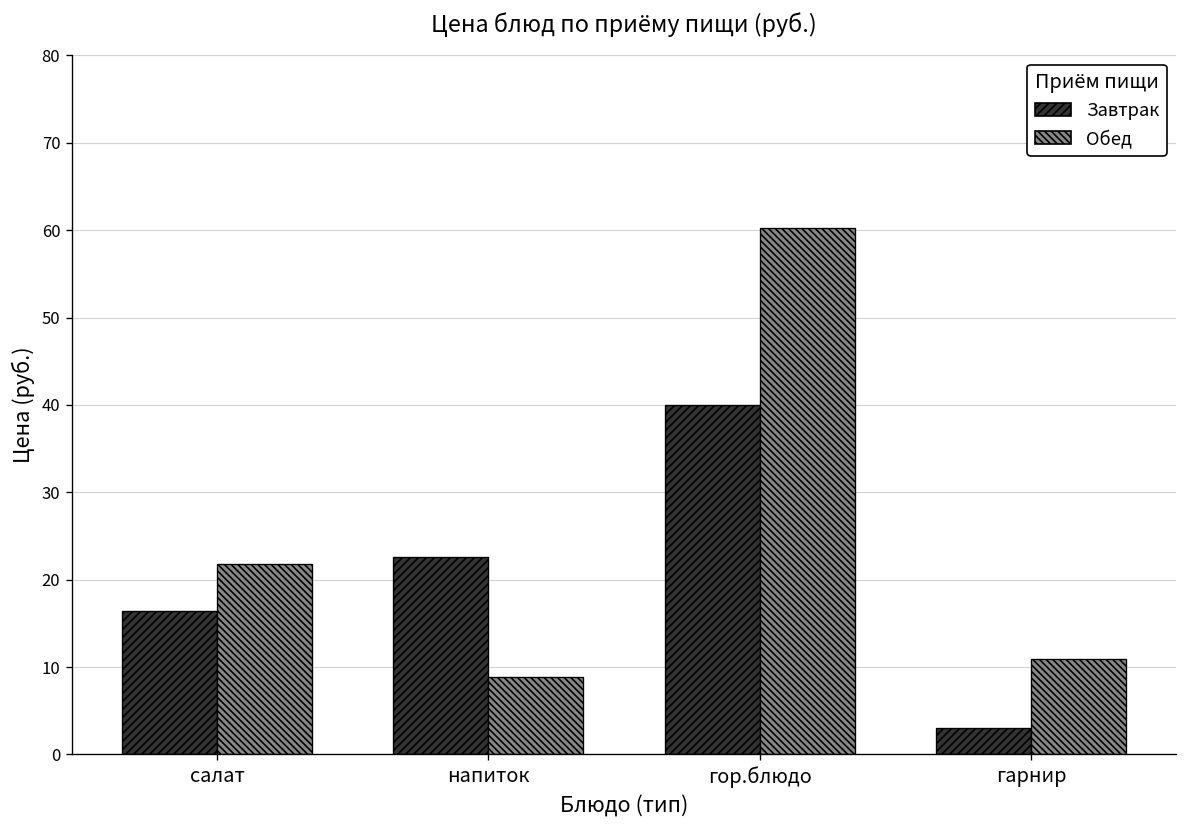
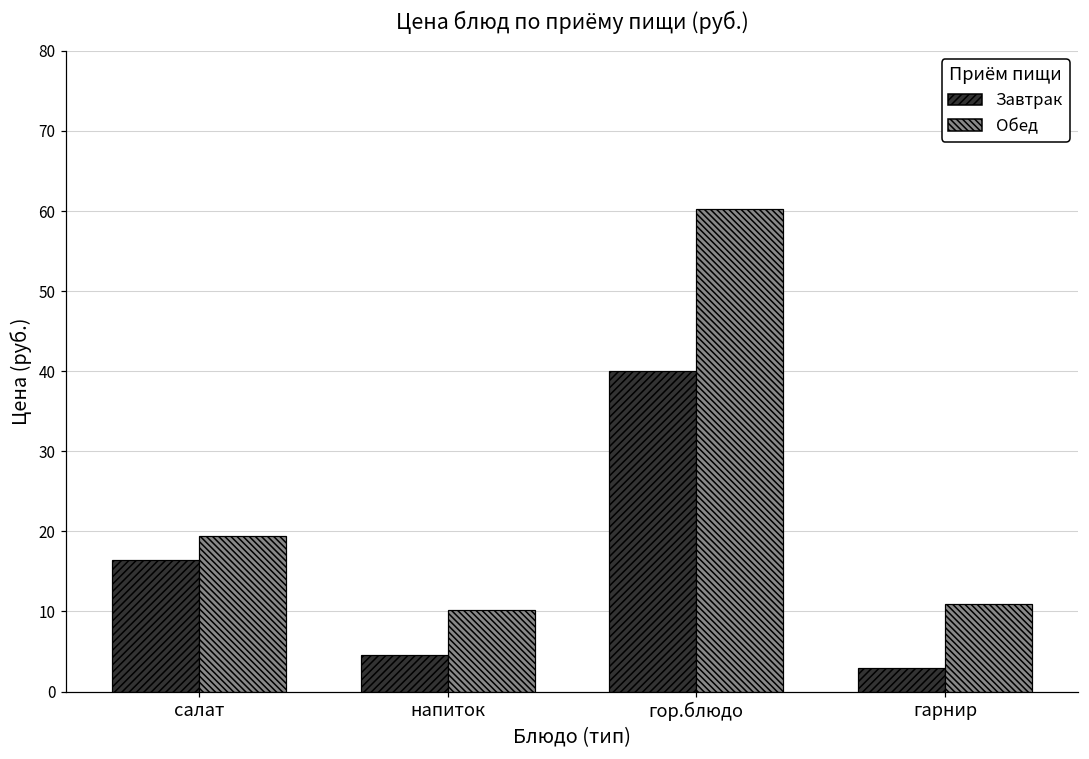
Обед, салат: 22 -> 19
Завтрак, напиток: 23 -> 5
Обед, напиток: 9 -> 10
